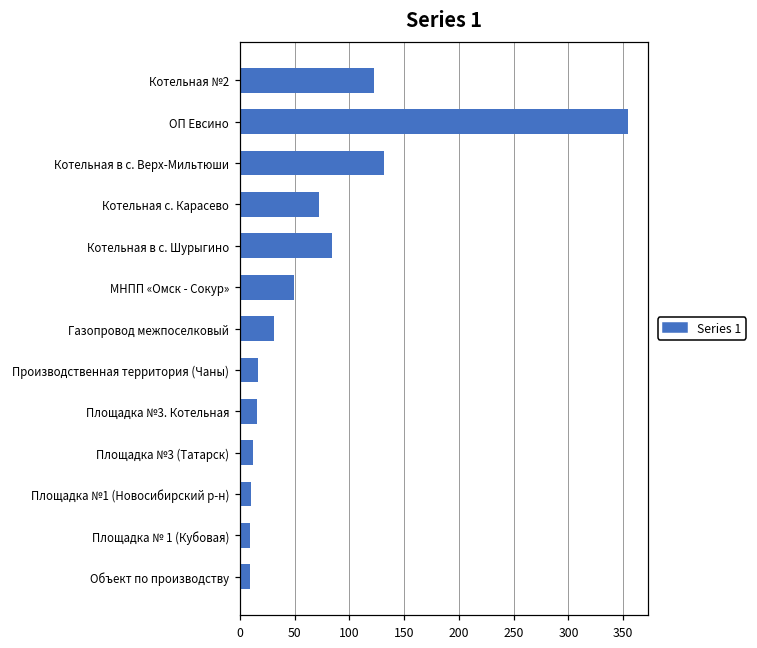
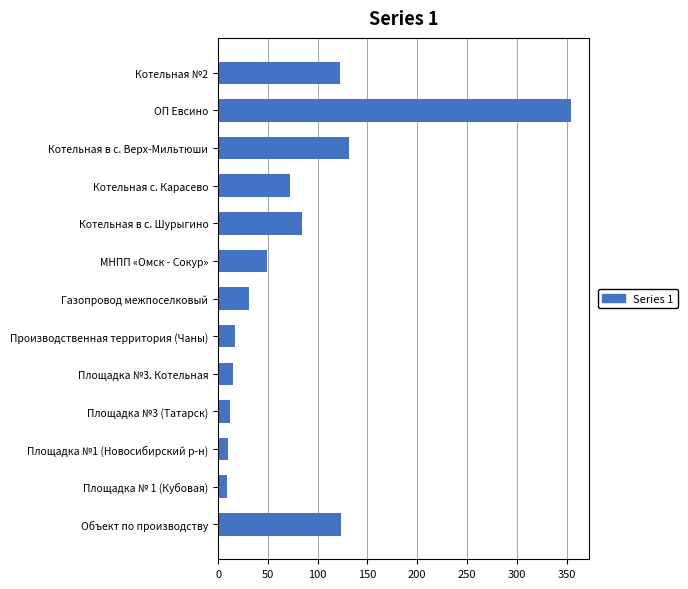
Объект по производству: 10 -> 120
